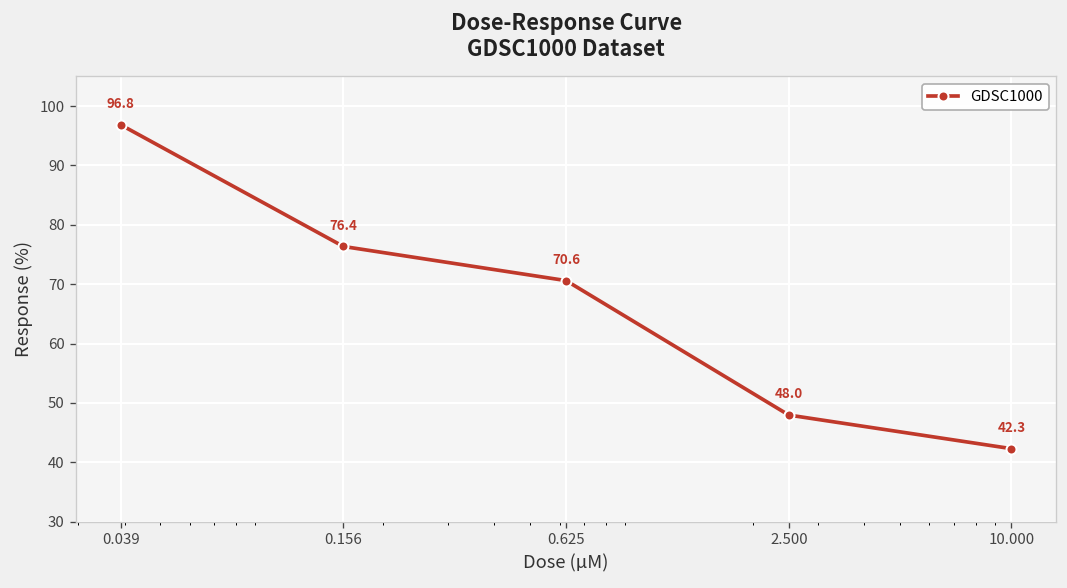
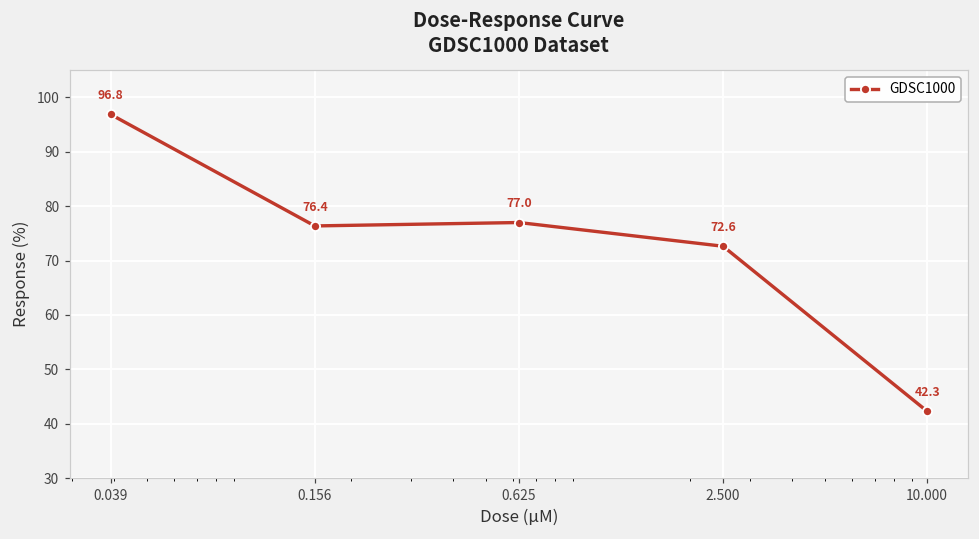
0.625: 70.6 -> 77.0
2.500: 48.0 -> 72.6
